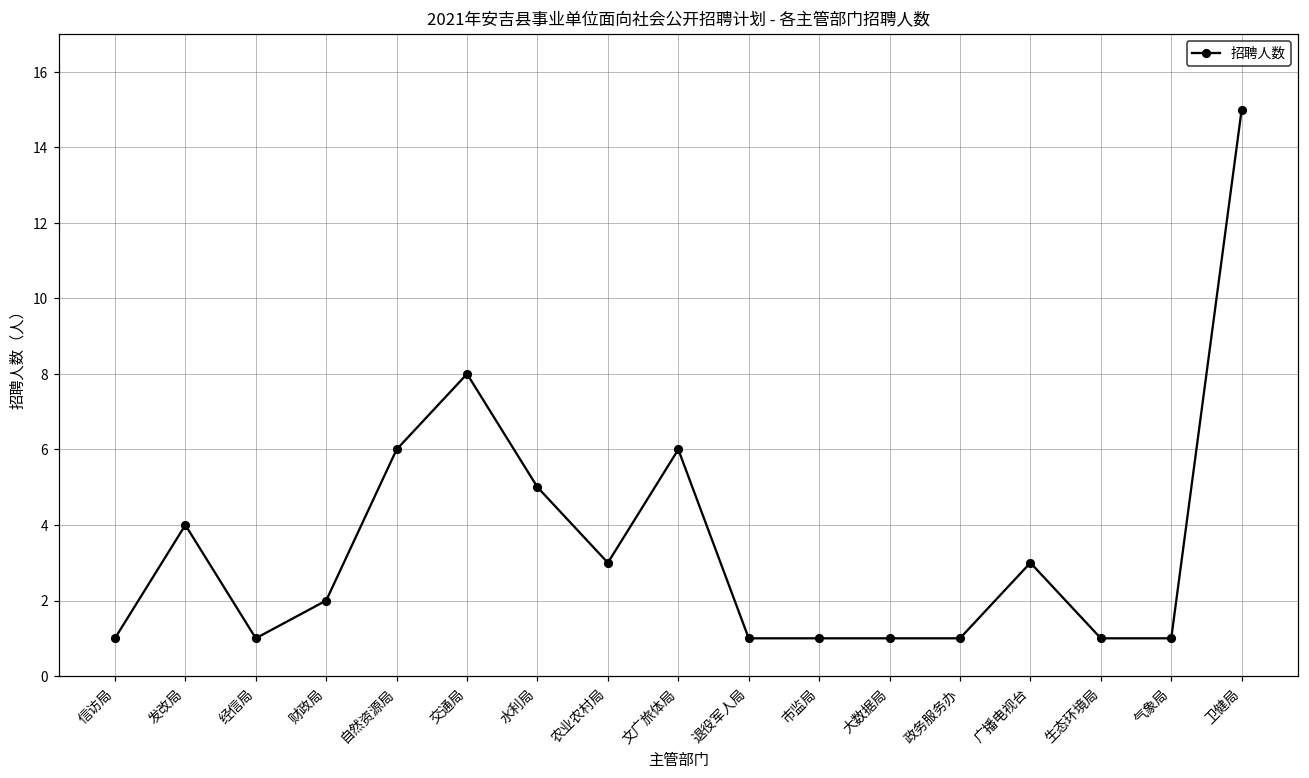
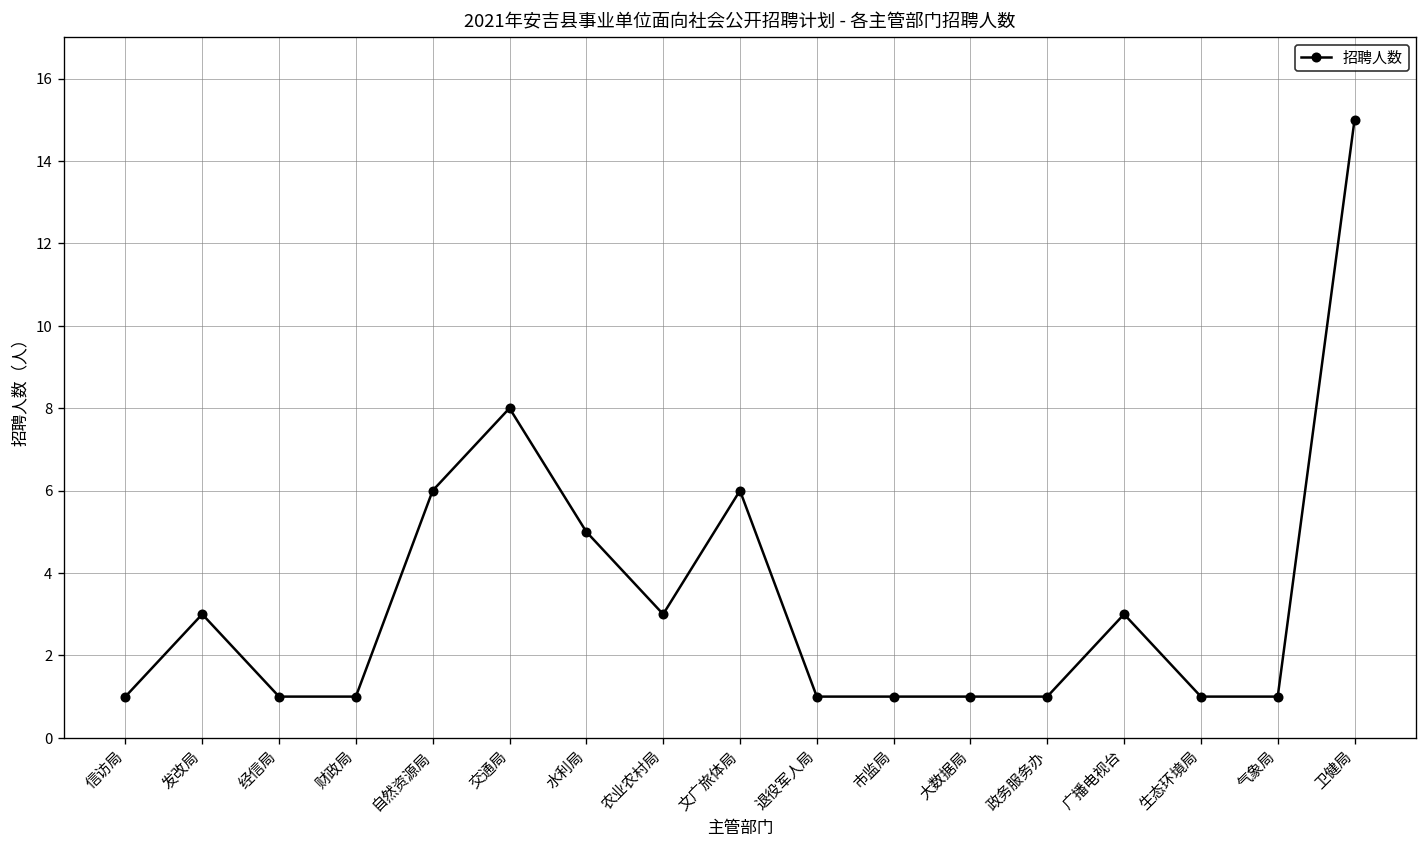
发改局: 4 -> 3
财政局: 2 -> 1
